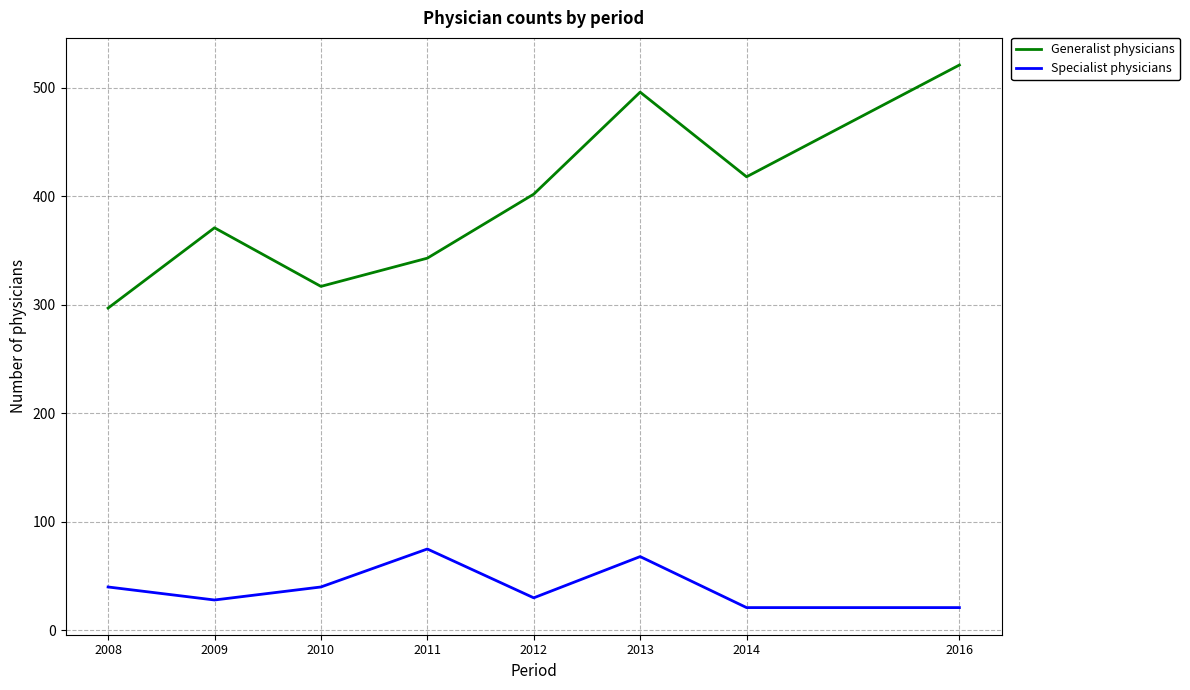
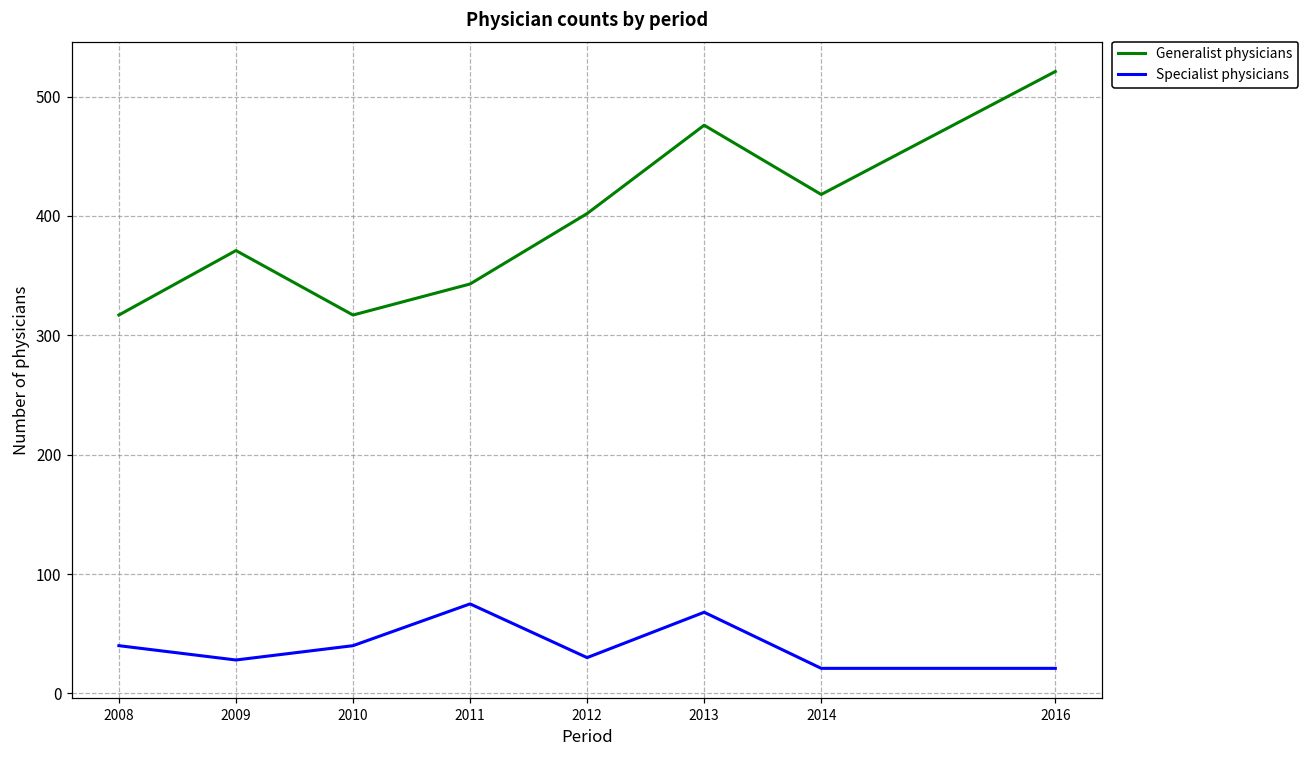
Generalist physicians, 2008: 297 -> 317
Generalist physicians, 2013: 496 -> 476
